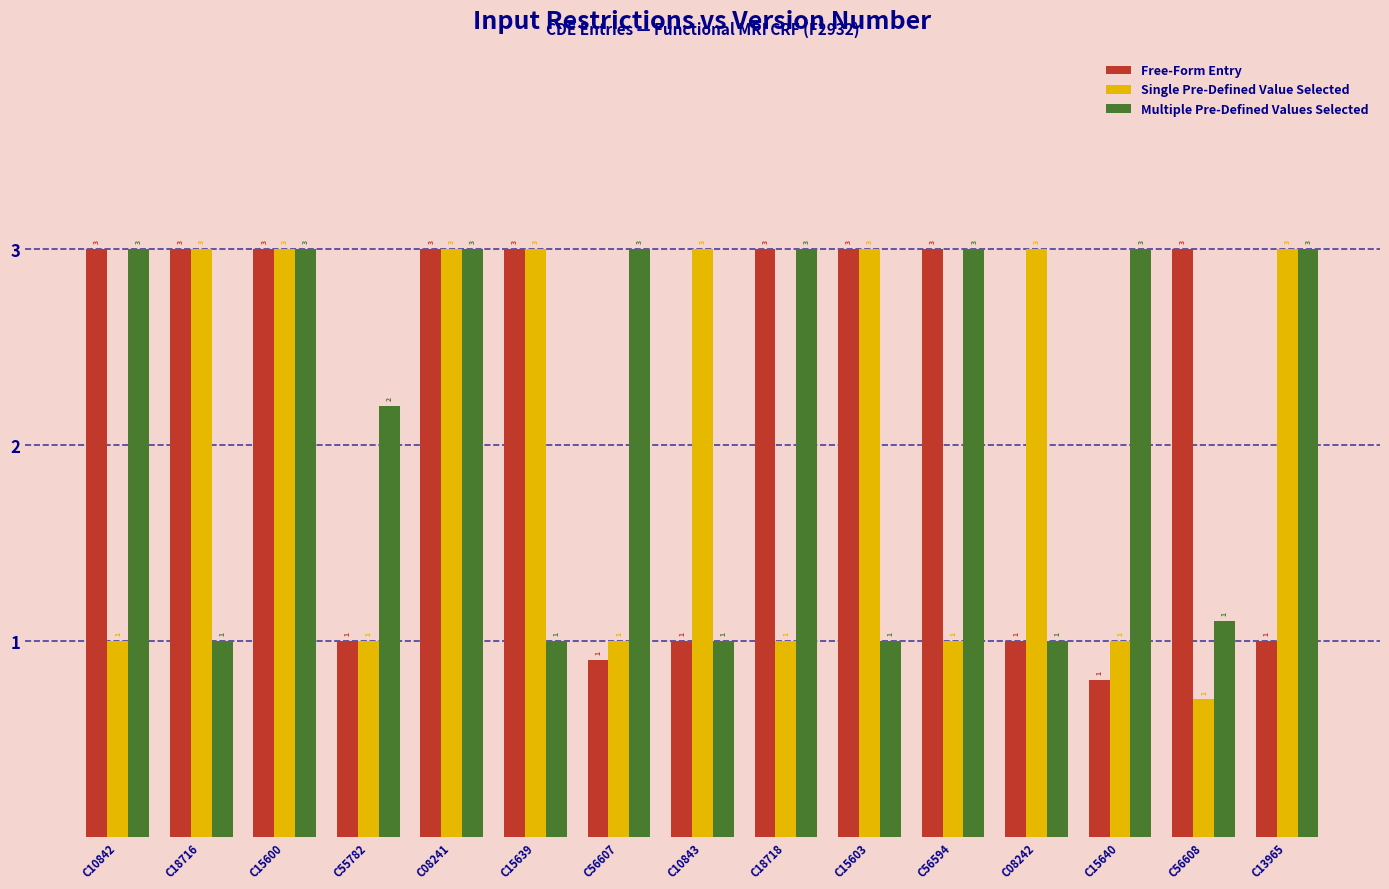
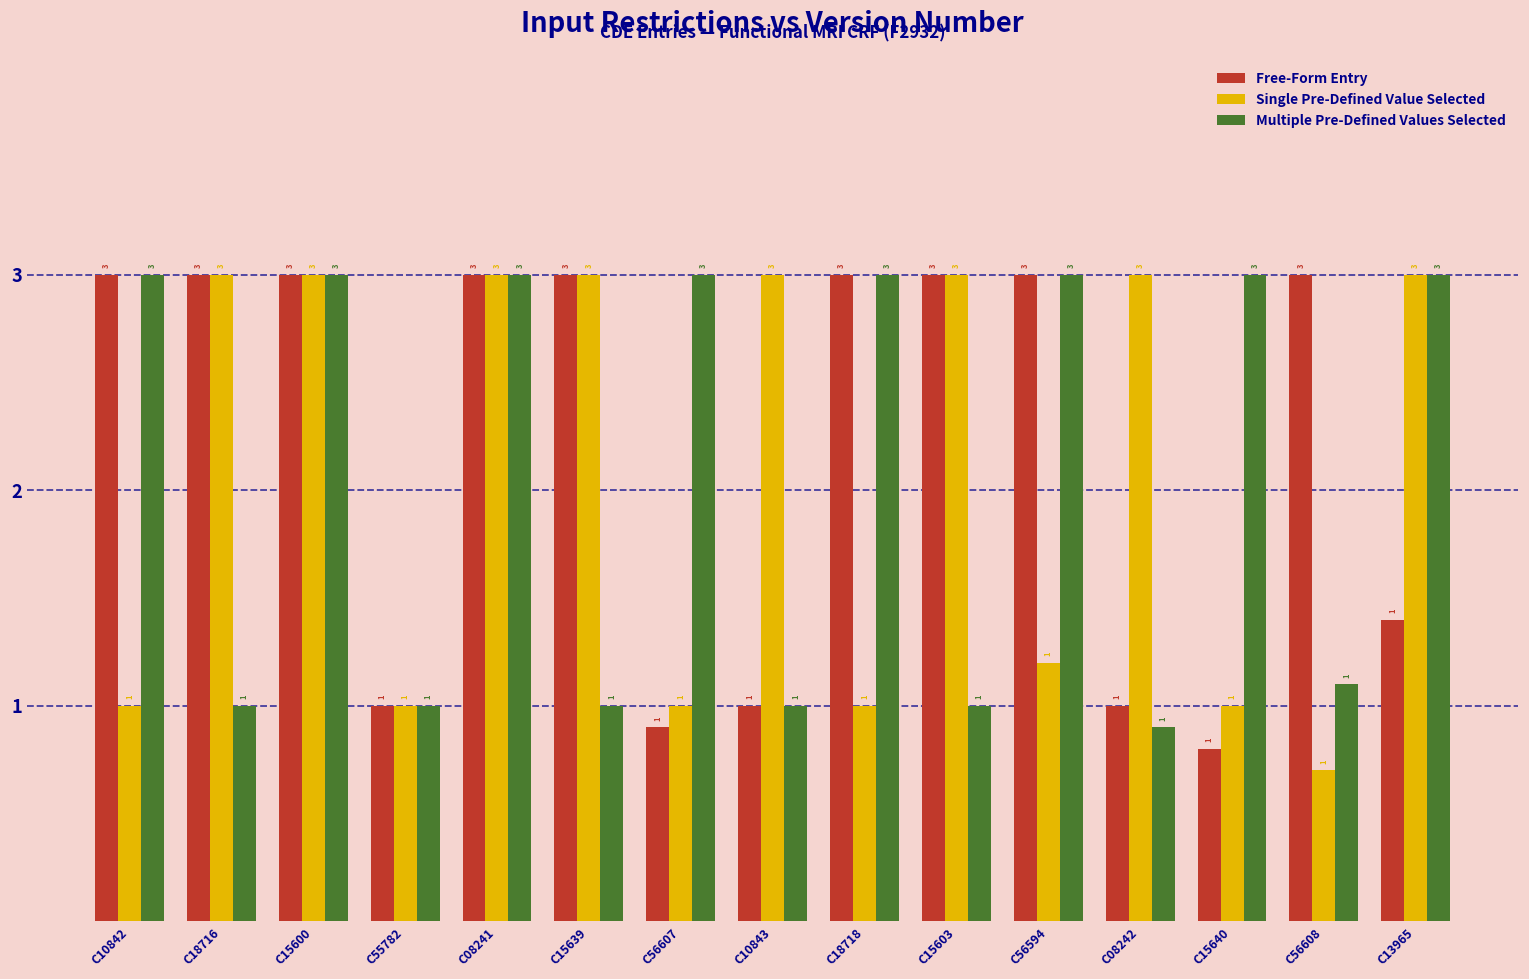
Multiple Pre-Defined Values Selected, C55782: 2 -> 1
Single Pre-Defined Value Selected, C56594: 1.0 -> 1.2
Multiple Pre-Defined Values Selected, C08242: 1.0 -> 0.9
Free-Form Entry, C13965: 1.0 -> 1.4
